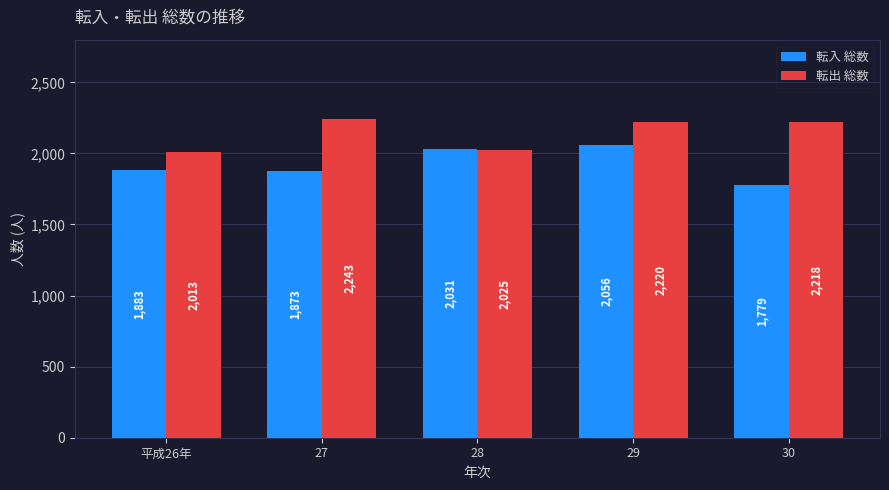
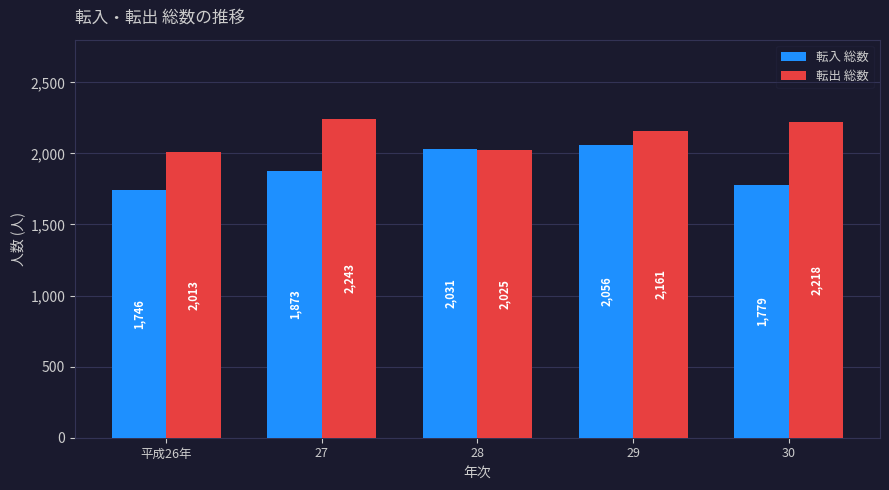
転入 総数, 平成26年: 1,883 -> 1,746
転出 総数, 29: 2,220 -> 2,161
